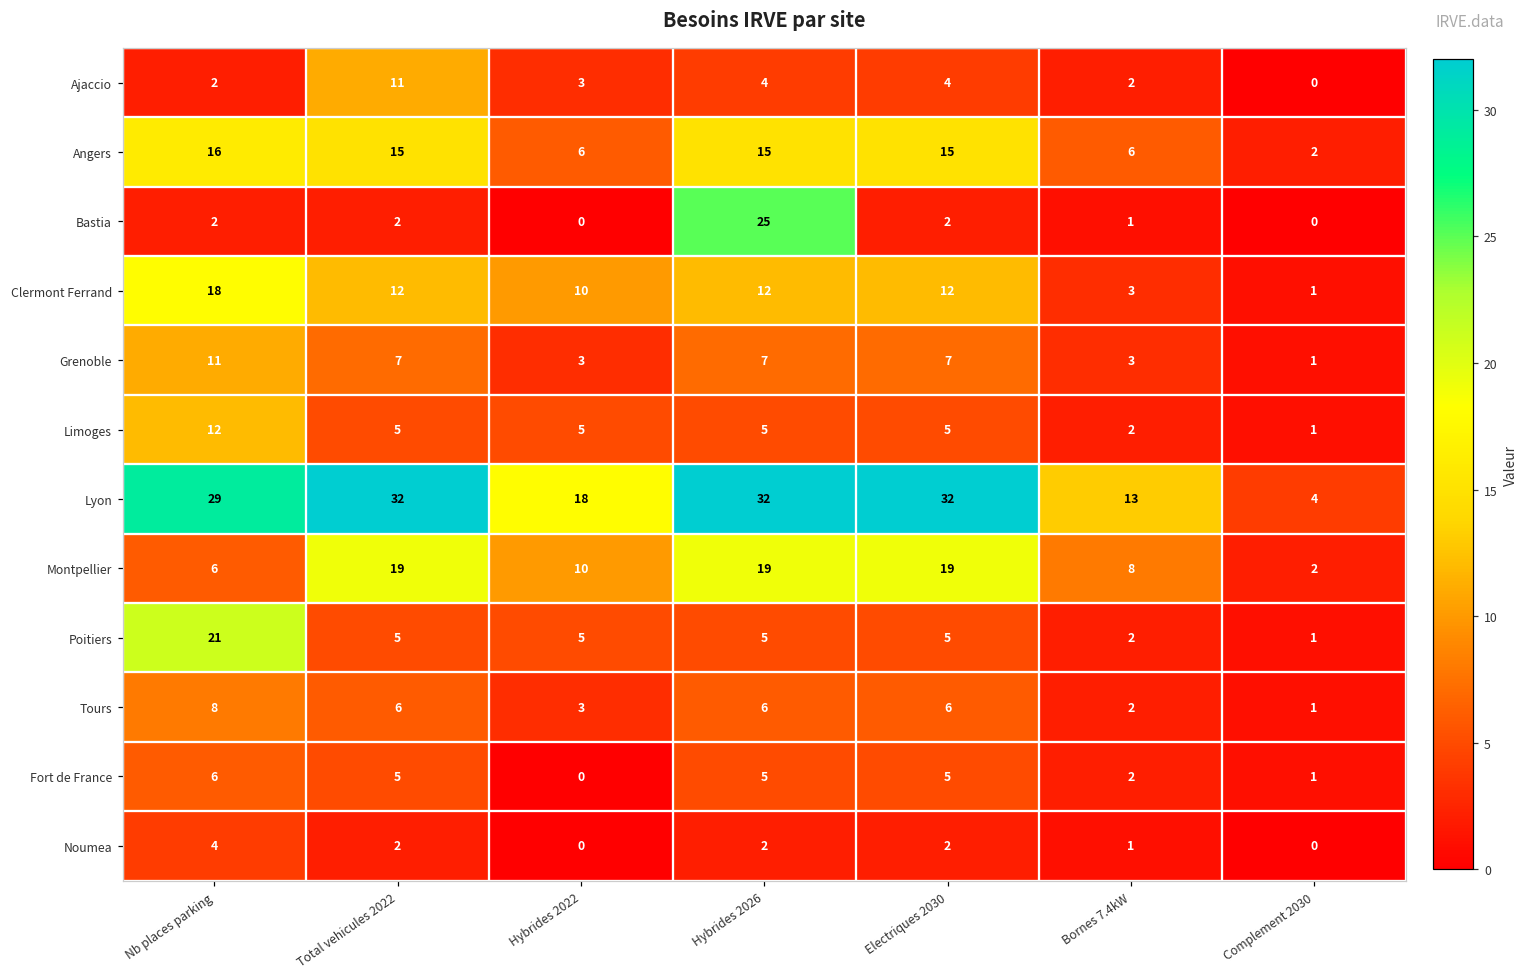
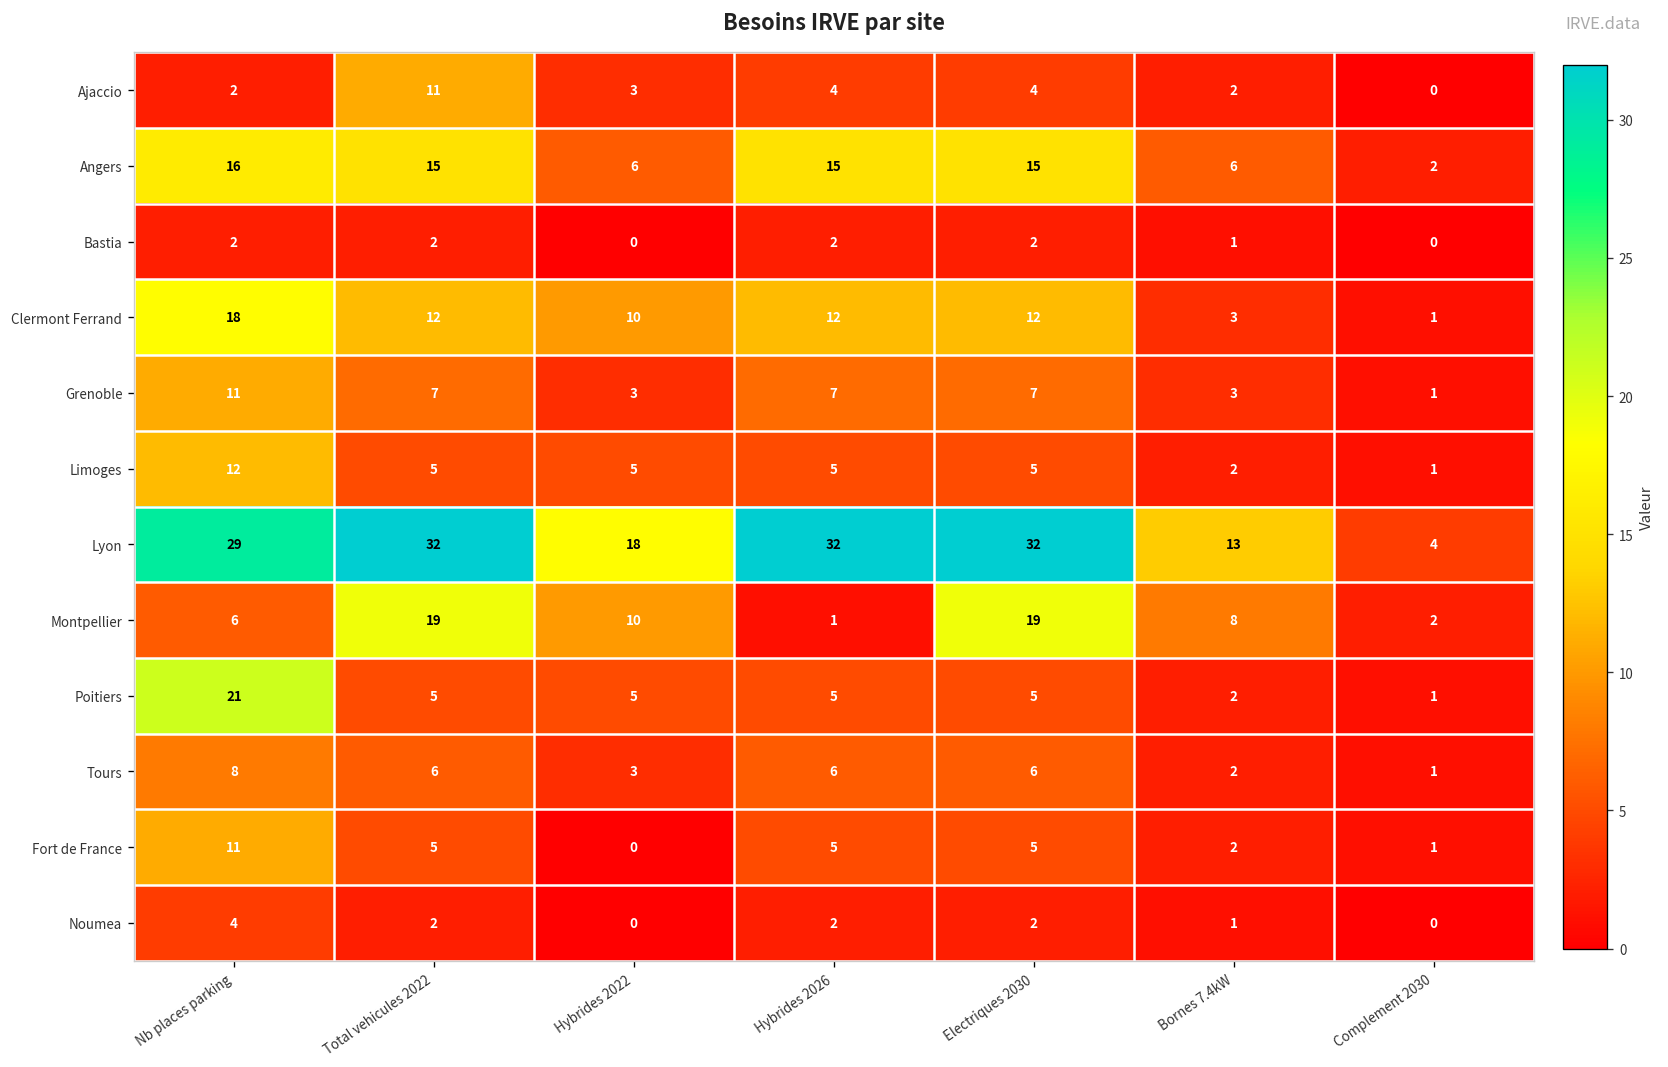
Bastia, Hybrides 2026: 25 -> 2
Montpellier, Hybrides 2026: 19 -> 1
Fort de France, Nb places parking: 6 -> 11
